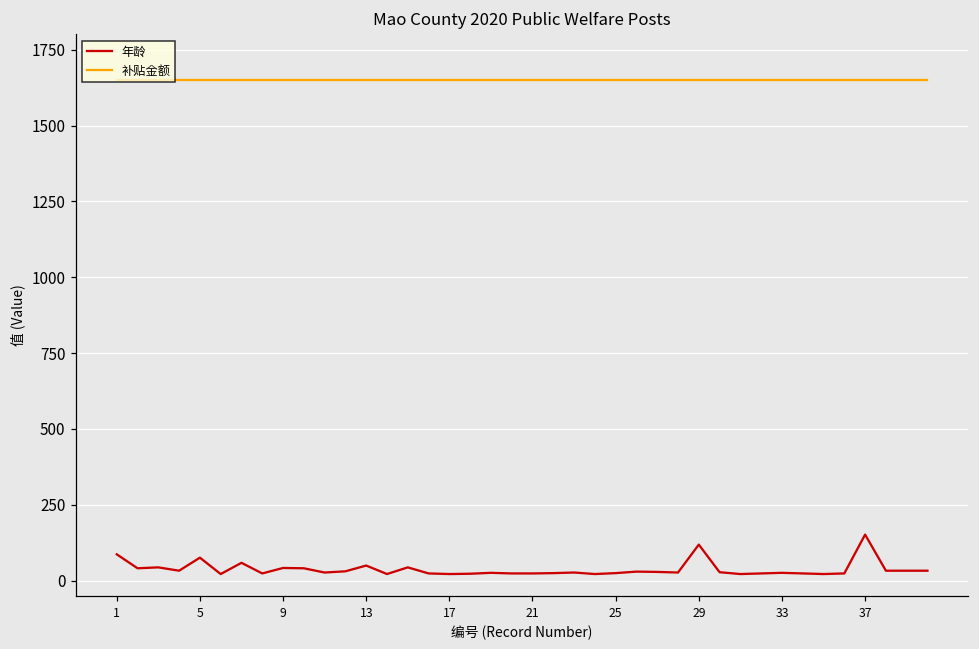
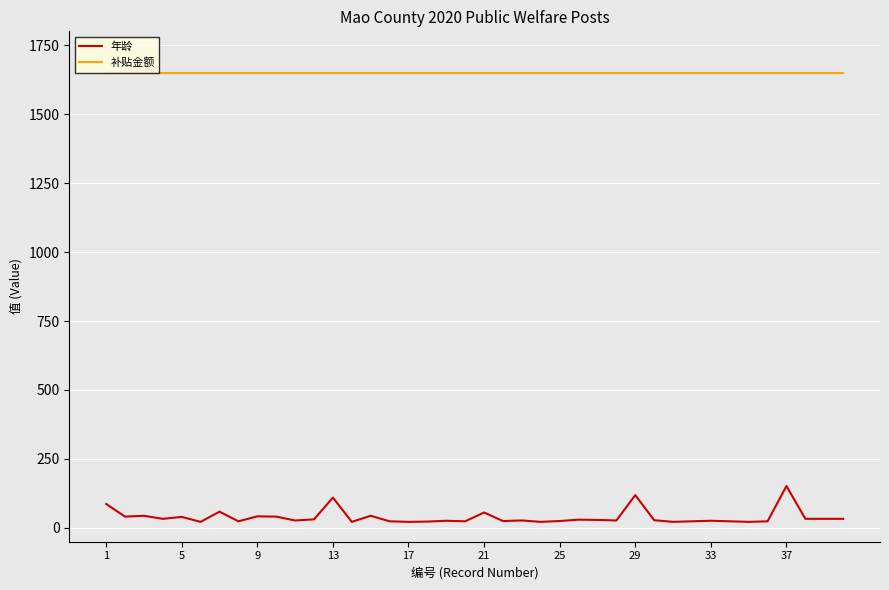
年龄, 5: 80 -> 40
年龄, 13: 50 -> 110
年龄, 21: 20 -> 60
